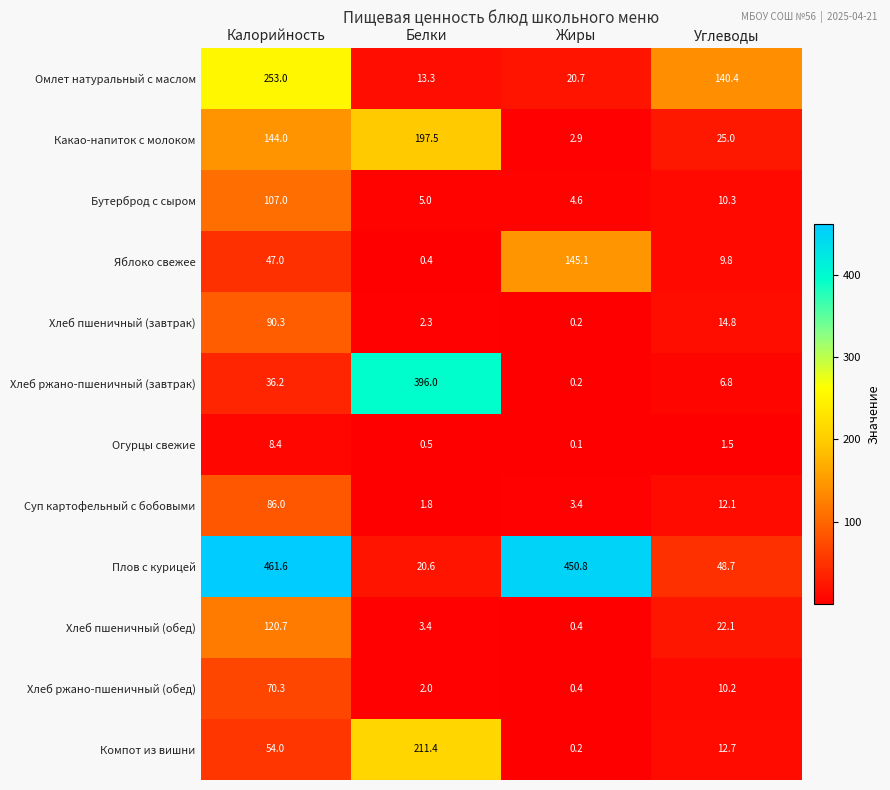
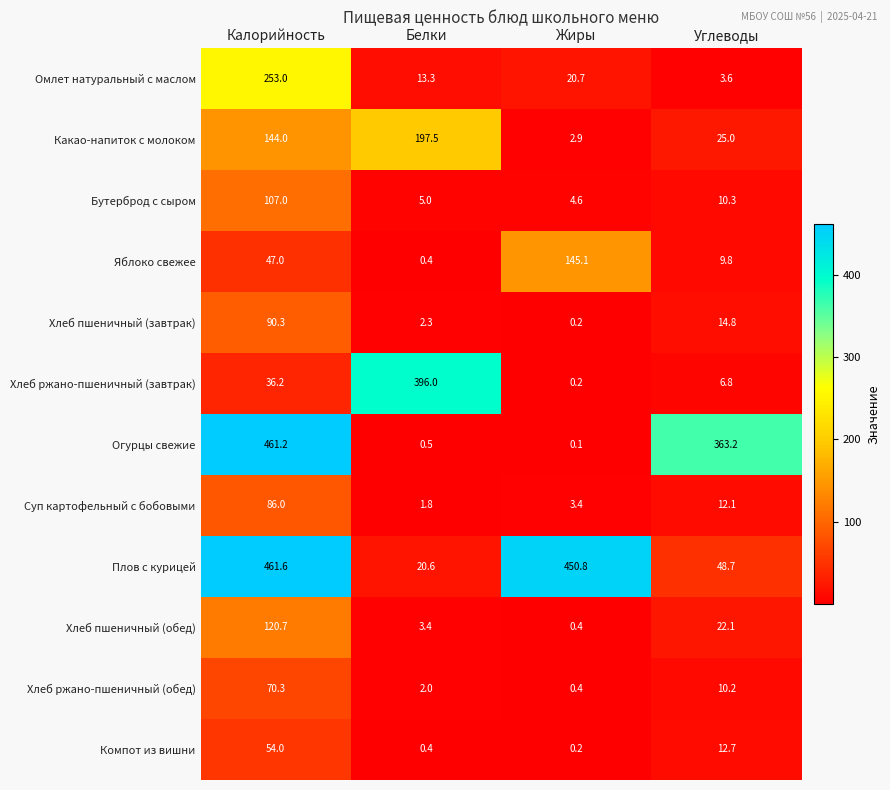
Омлет натуральный с маслом, Углеводы: 140.4 -> 3.6
Огурцы свежие, Калорийность: 8.4 -> 461.2
Огурцы свежие, Углеводы: 1.5 -> 363.2
Компот из вишни, Белки: 211.4 -> 0.4
